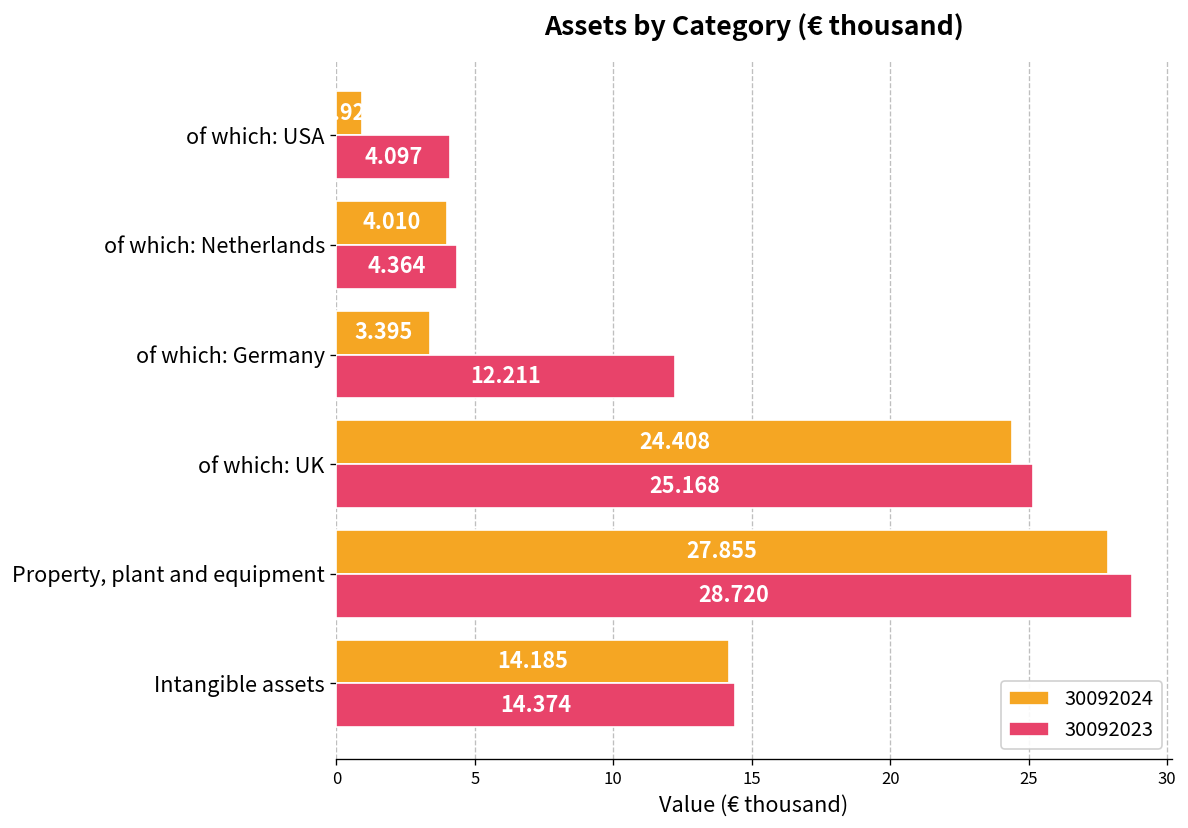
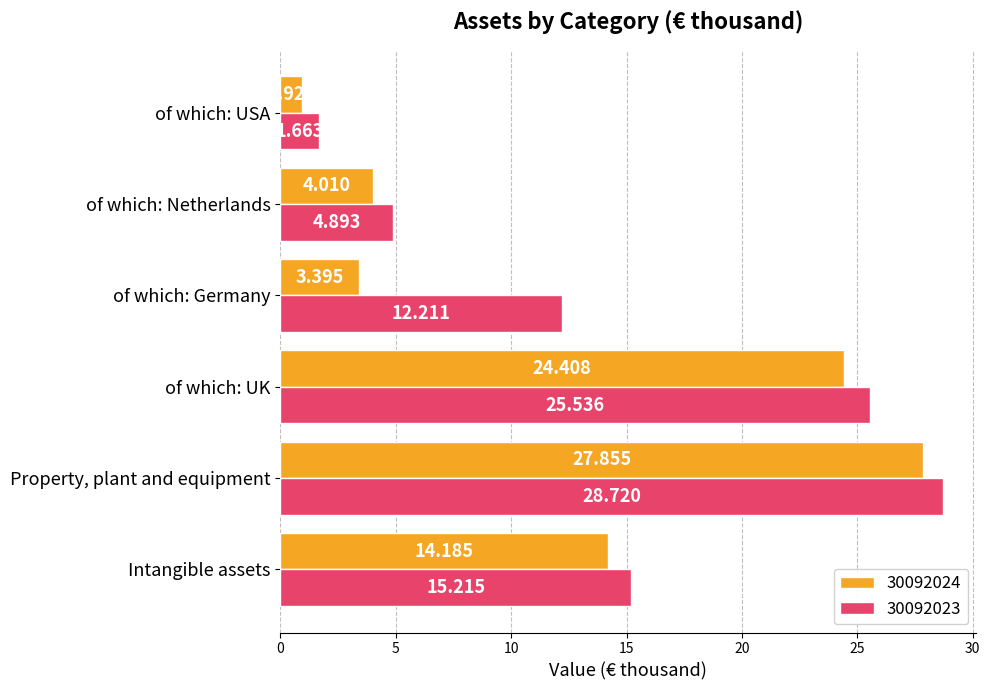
30092023, of which: USA: 4.097 -> 1.663
30092023, of which: Netherlands: 4.364 -> 4.893
30092023, of which: UK: 25.168 -> 25.536
30092023, Intangible assets: 14.374 -> 15.215
